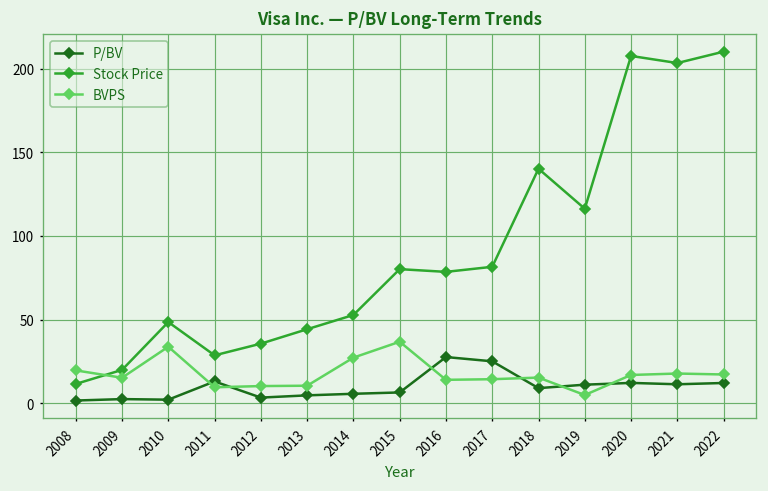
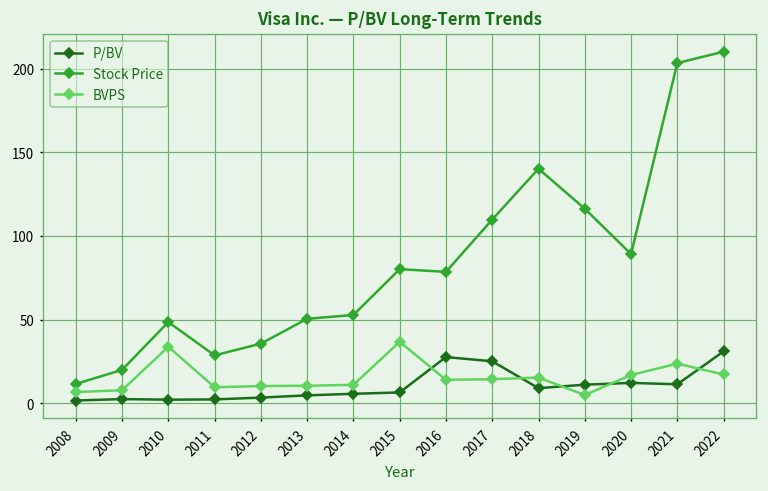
BVPS, 2008: 20 -> 7
BVPS, 2009: 15 -> 8
P/BV, 2011: 13 -> 2
Stock Price, 2013: 44 -> 51
BVPS, 2014: 27 -> 11
Stock Price, 2017: 82 -> 110
Stock Price, 2020: 208 -> 89
BVPS, 2021: 18 -> 24
P/BV, 2022: 12 -> 31
